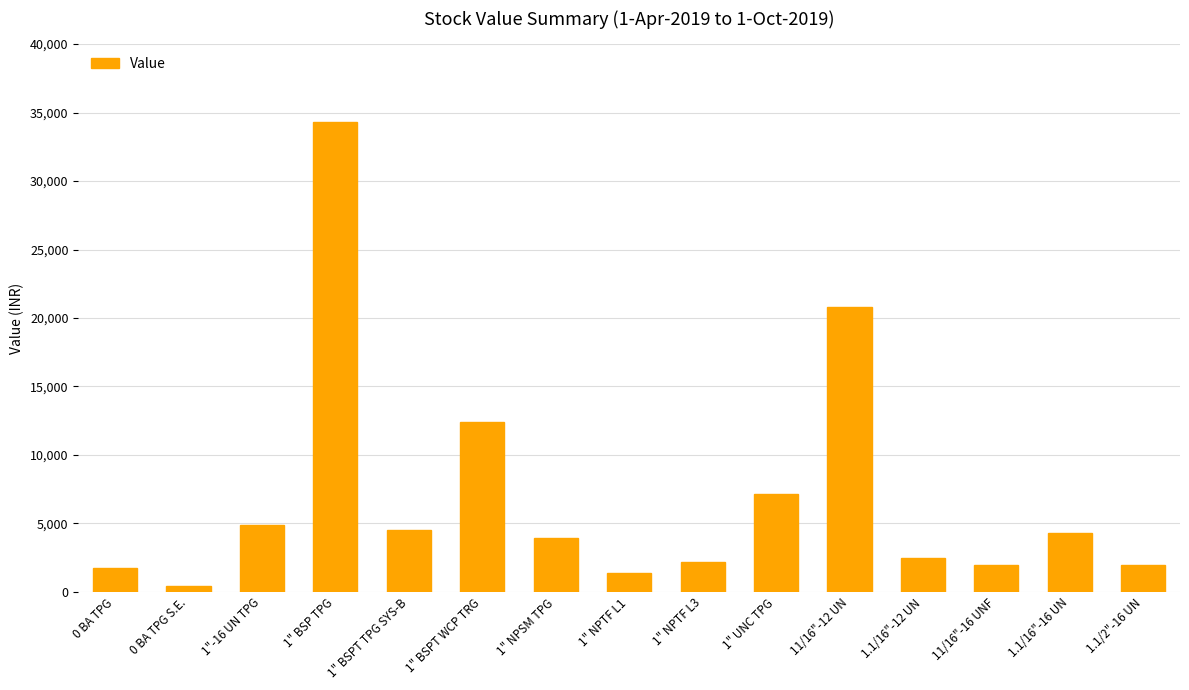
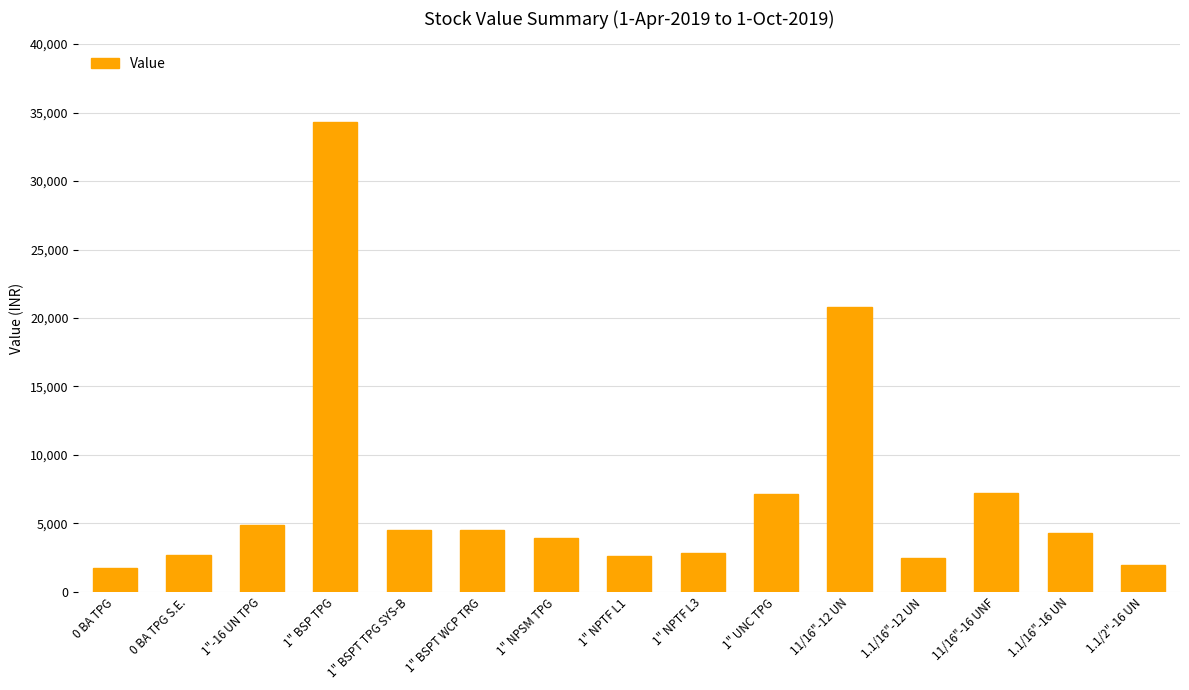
0 BA TPG S.E.: 500 -> 2,700
1" BSPT WCP TRG: 12,400 -> 4,500
1" NPTF L1: 1,300 -> 2,600
1" NPTF L3: 2,100 -> 2,900
11/16"-16 UNF: 1,900 -> 7,200
